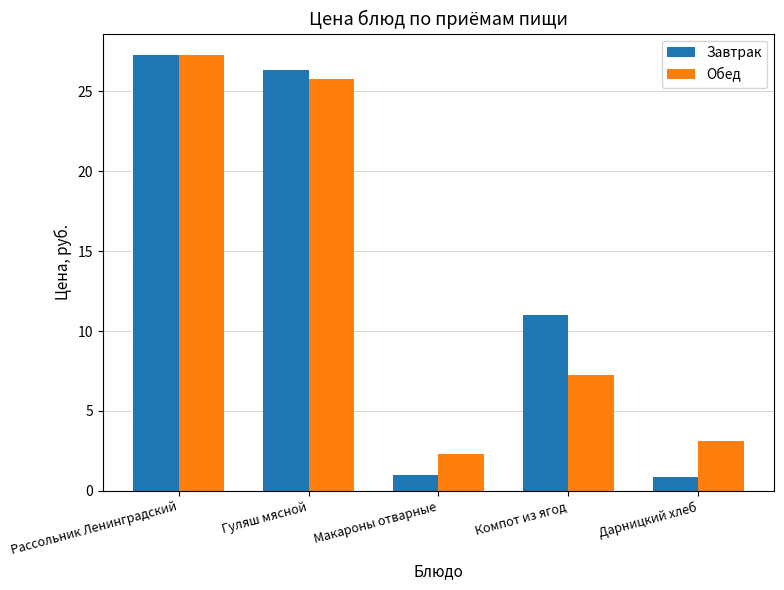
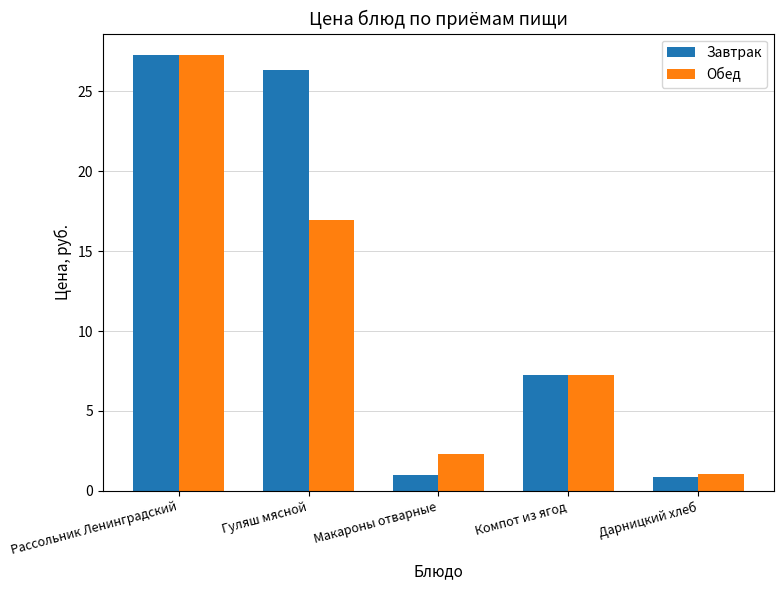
Обед, Гуляш мясной: 25.8 -> 17.0
Завтрак, Компот из ягод: 11.0 -> 7.3
Обед, Дарницкий хлеб: 3.1 -> 1.0
